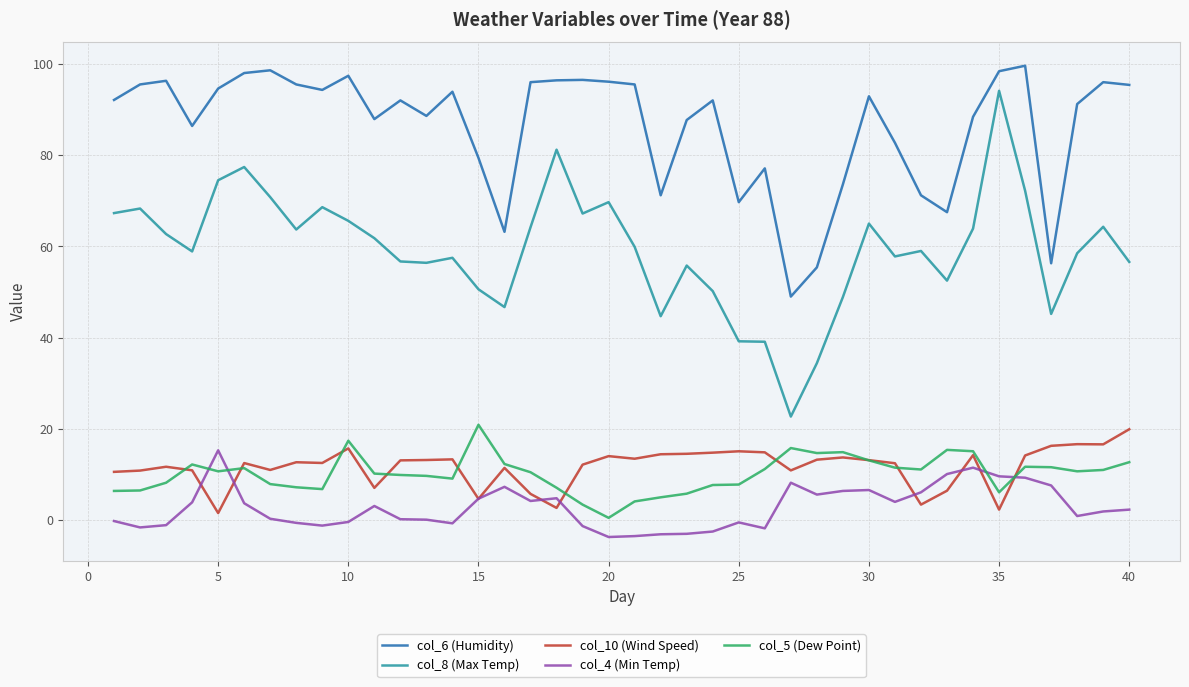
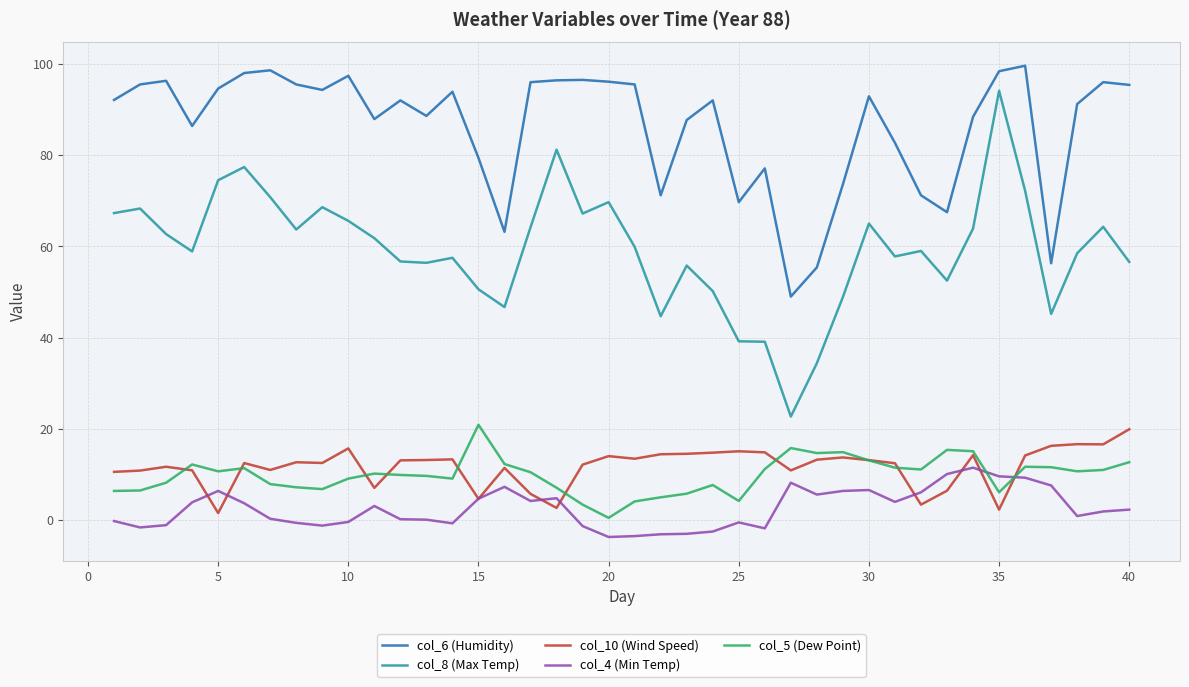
col_4 (Min Temp), 5: 15 -> 6
col_5 (Dew Point), 10: 17 -> 9
col_5 (Dew Point), 25: 8 -> 4
